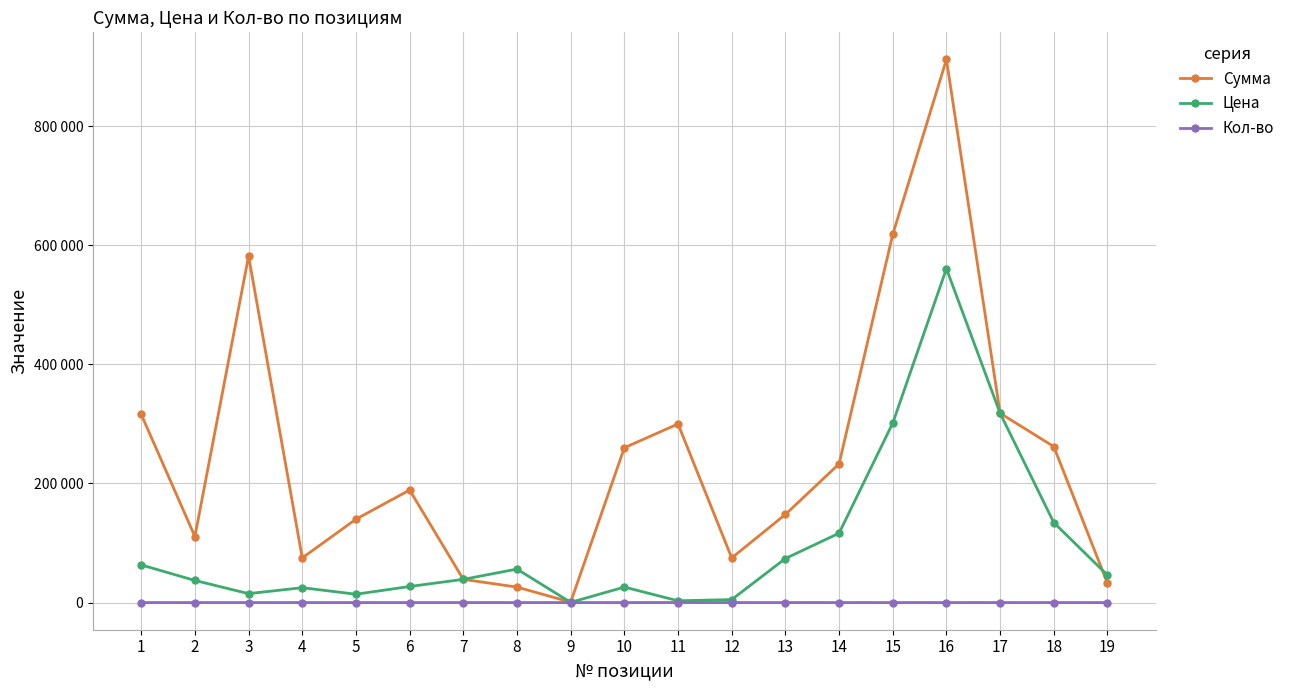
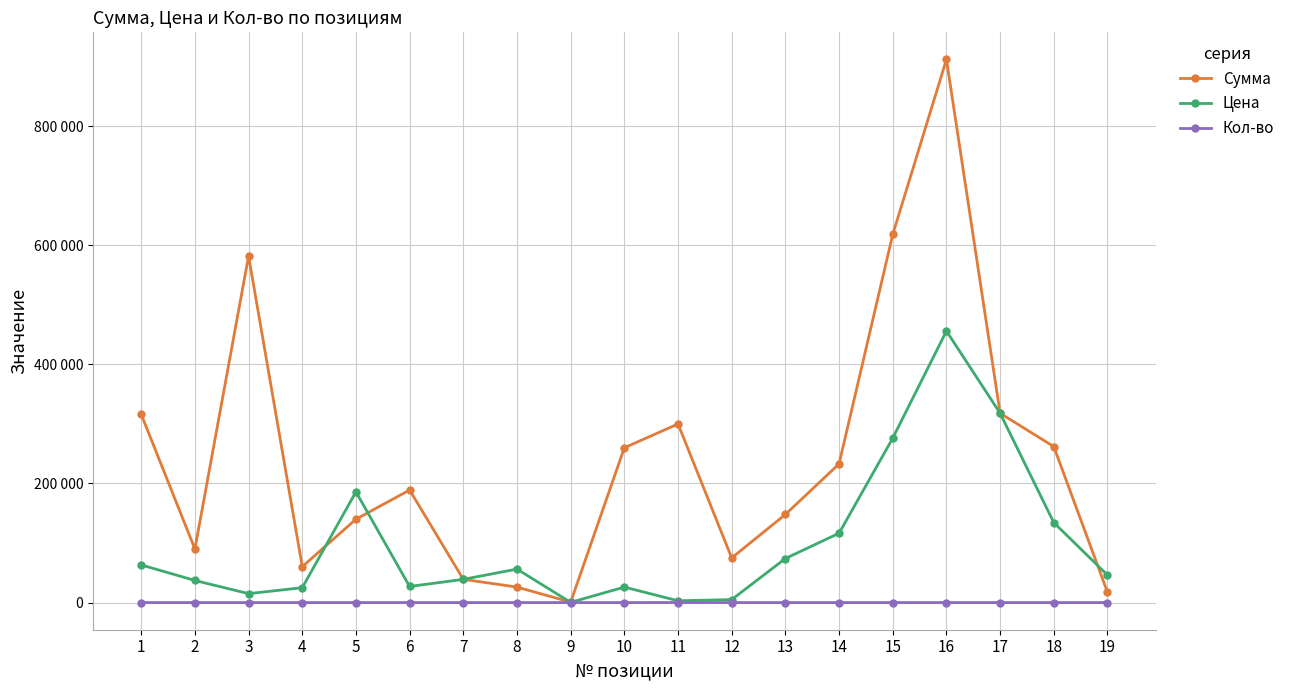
Сумма, 2: 110000 -> 90000
Сумма, 4: 80000 -> 60000
Цена, 5: 10000 -> 190000
Цена, 15: 300000 -> 280000
Цена, 16: 560000 -> 460000
Сумма, 19: 30000 -> 20000
